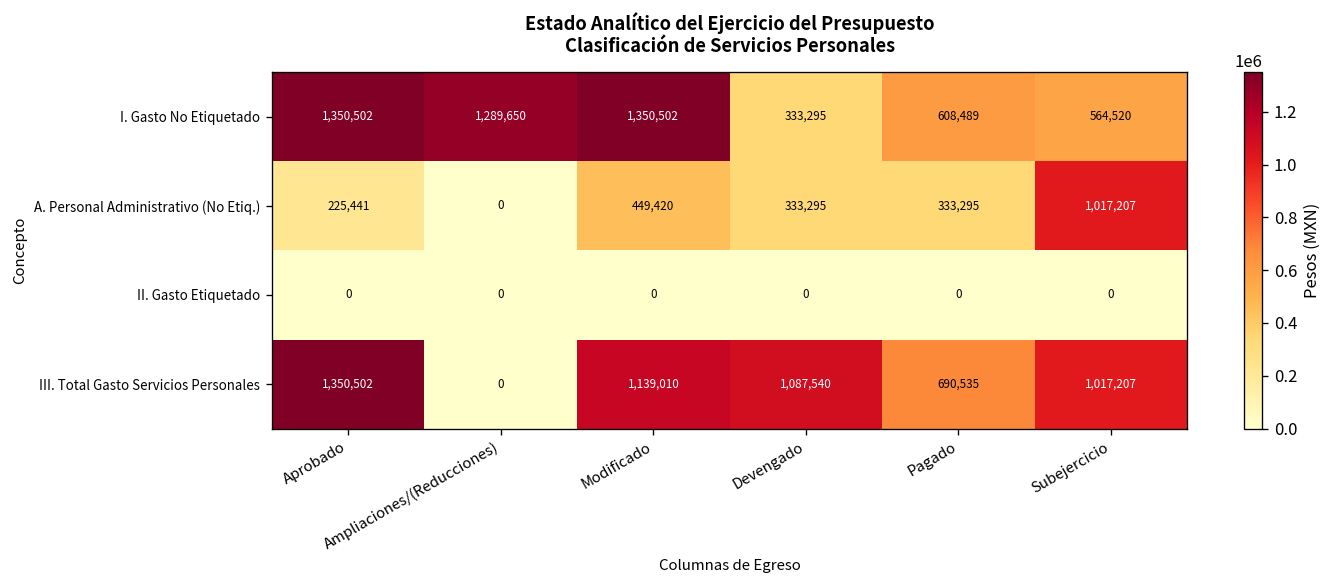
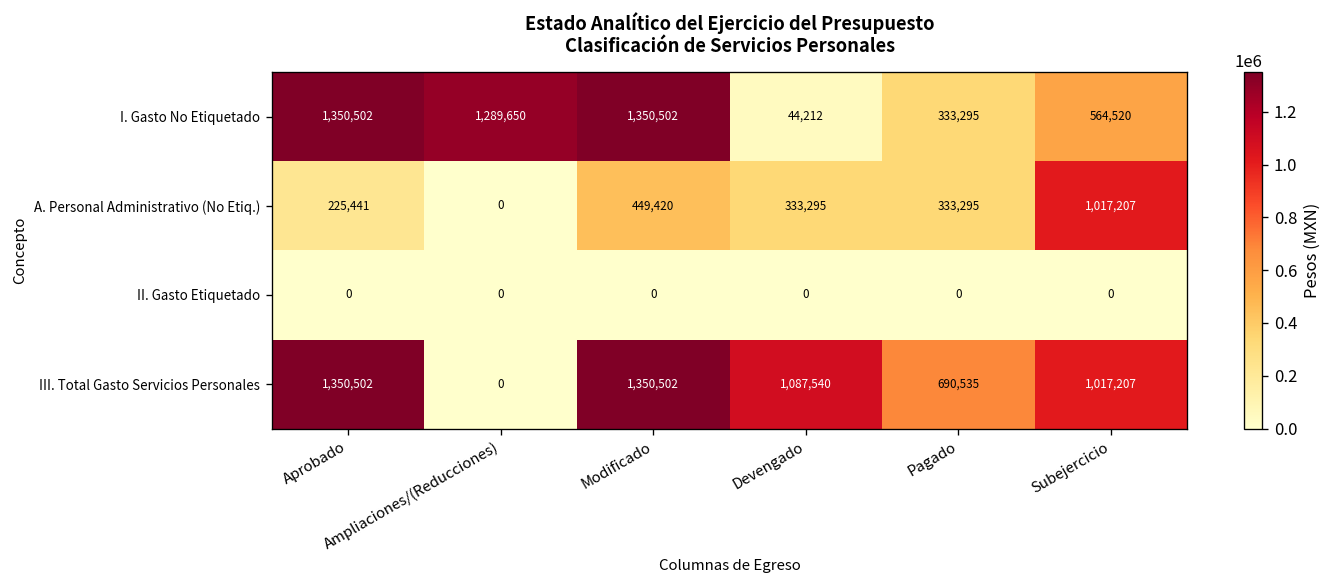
I. Gasto No Etiquetado, Devengado: 333,295 -> 44,212
I. Gasto No Etiquetado, Pagado: 608,489 -> 333,295
III. Total Gasto Servicios Personales, Modificado: 1,139,010 -> 1,350,502
